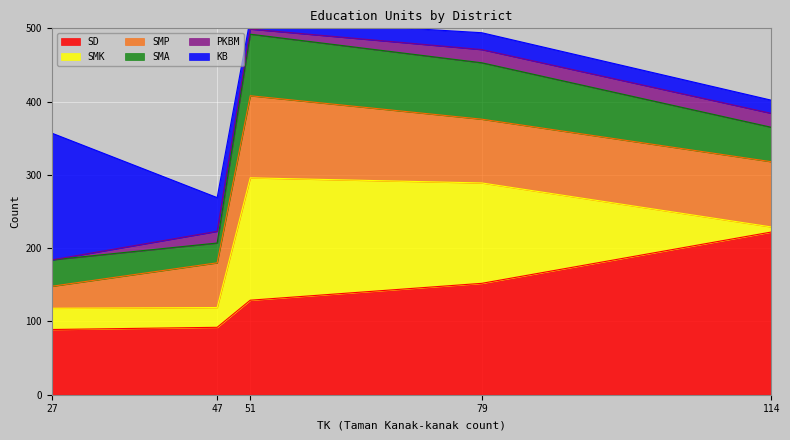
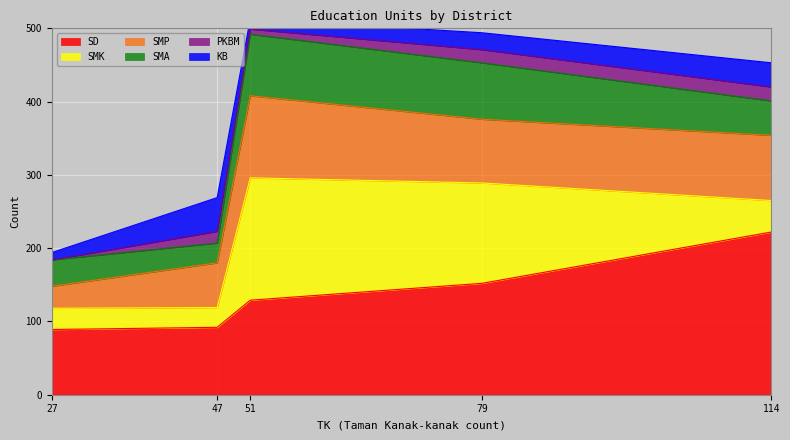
KB, 27: 170 -> 10
SMK, 114: 10 -> 40
KB, 114: 20 -> 30
